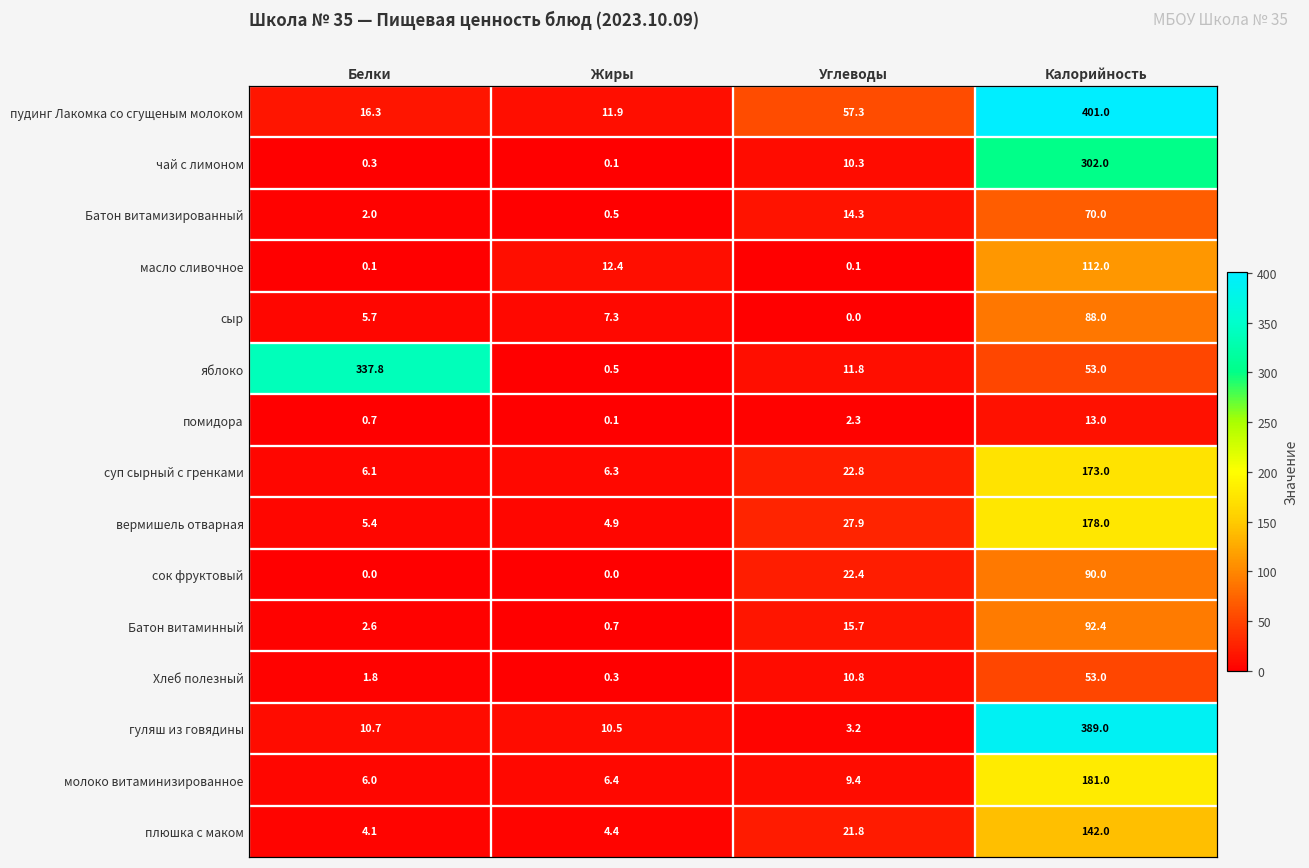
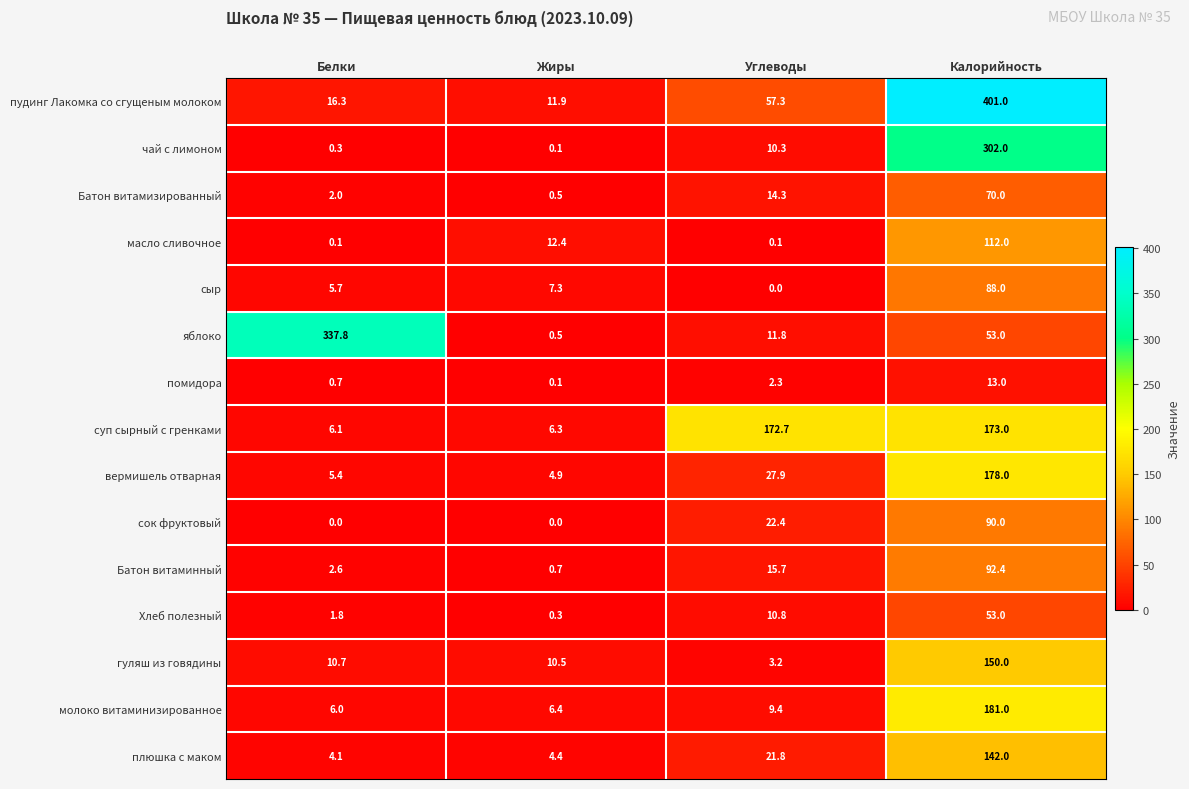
суп сырный с гренками, Углеводы: 22.8 -> 172.7
гуляш из говядины, Калорийность: 389.0 -> 150.0
